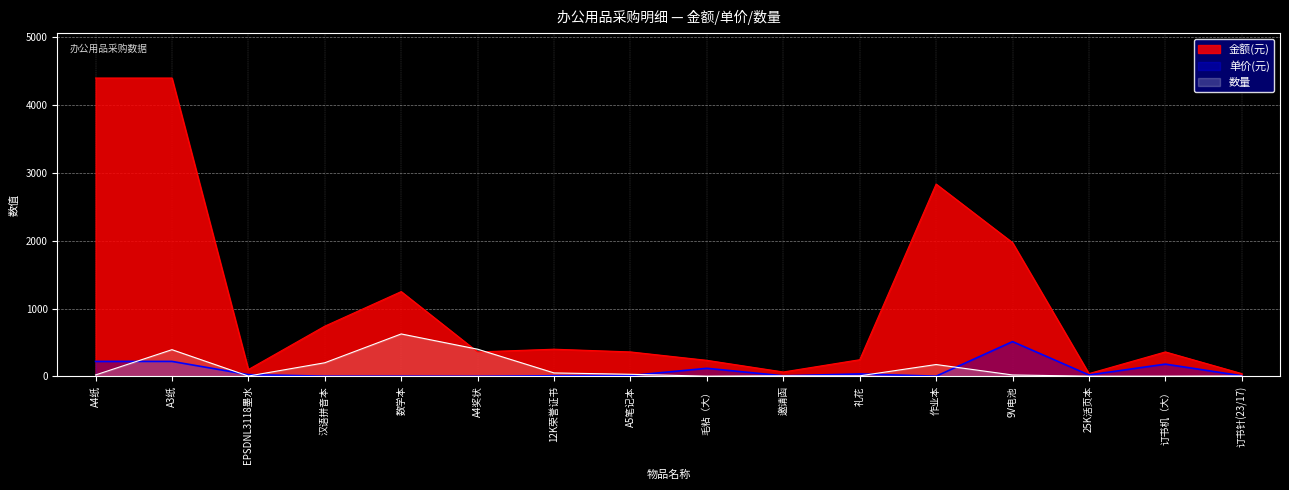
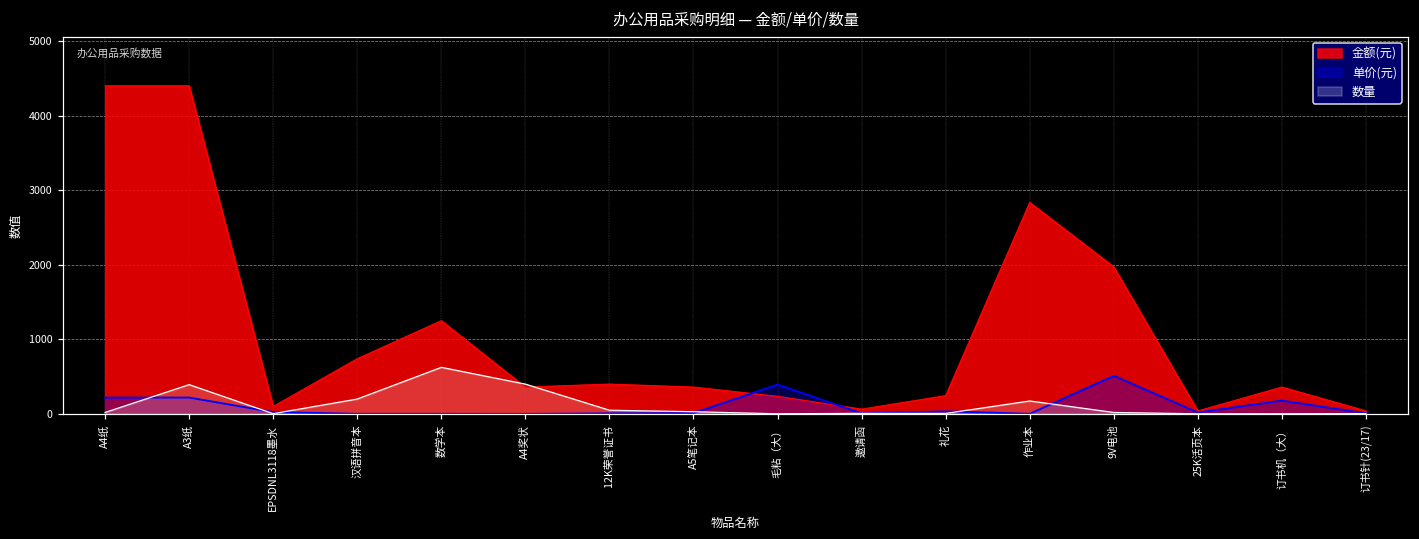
单价(元), 毛粘（大）: 100 -> 400
